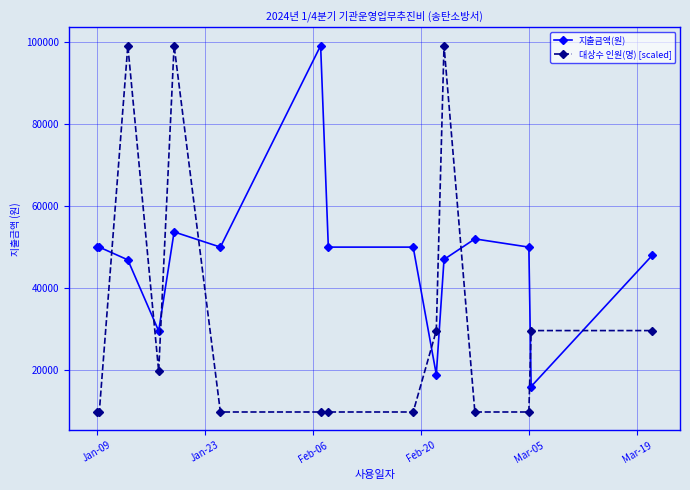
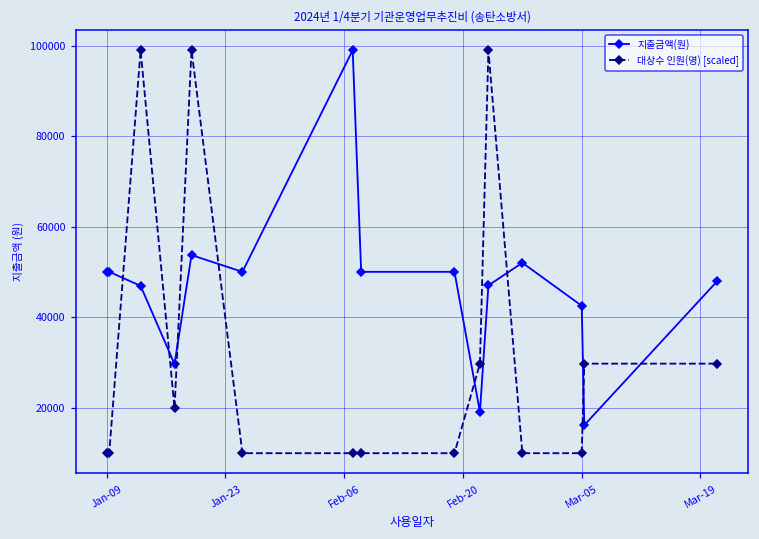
지출금액(원), Mar-05: 50000 -> 42000
